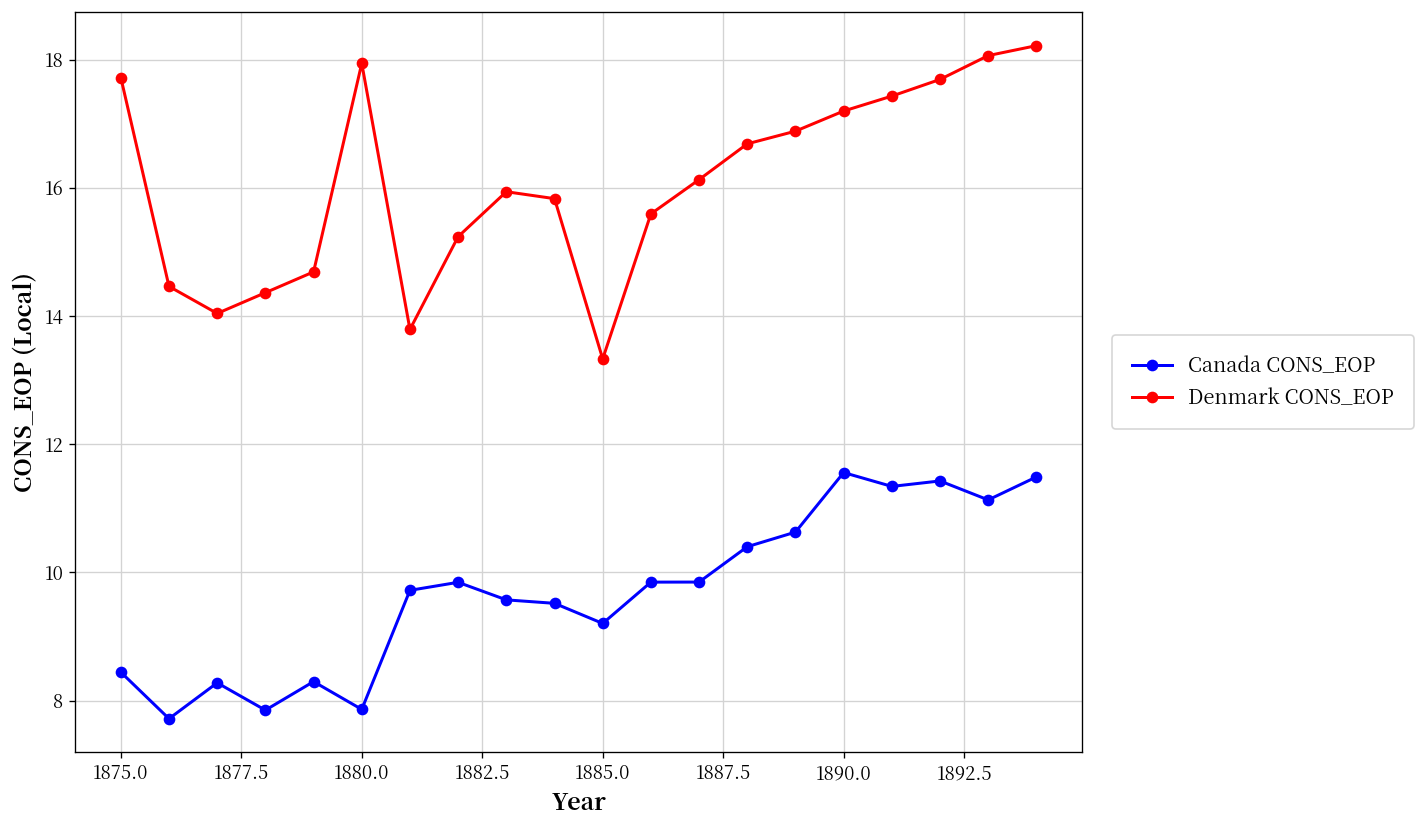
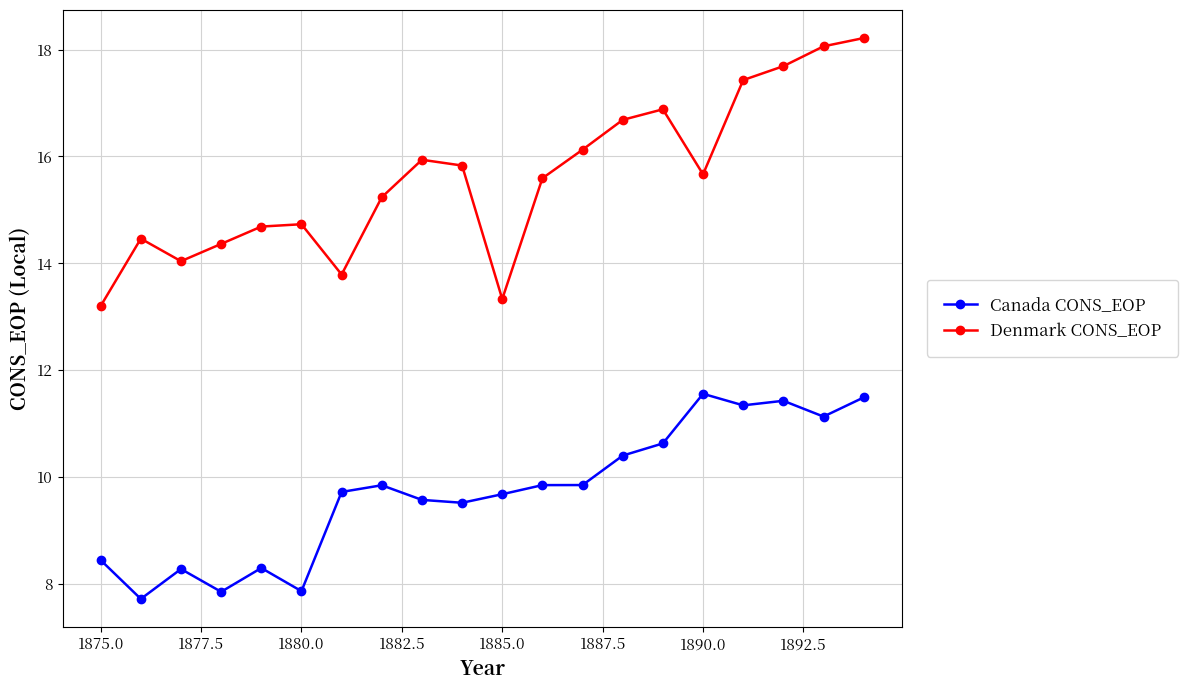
Denmark CONS_EOP, 1875.0: 17.7 -> 13.2
Denmark CONS_EOP, 1880.0: 17.9 -> 14.7
Canada CONS_EOP, 1885.0: 9.2 -> 9.7
Denmark CONS_EOP, 1890.0: 17.2 -> 15.7
